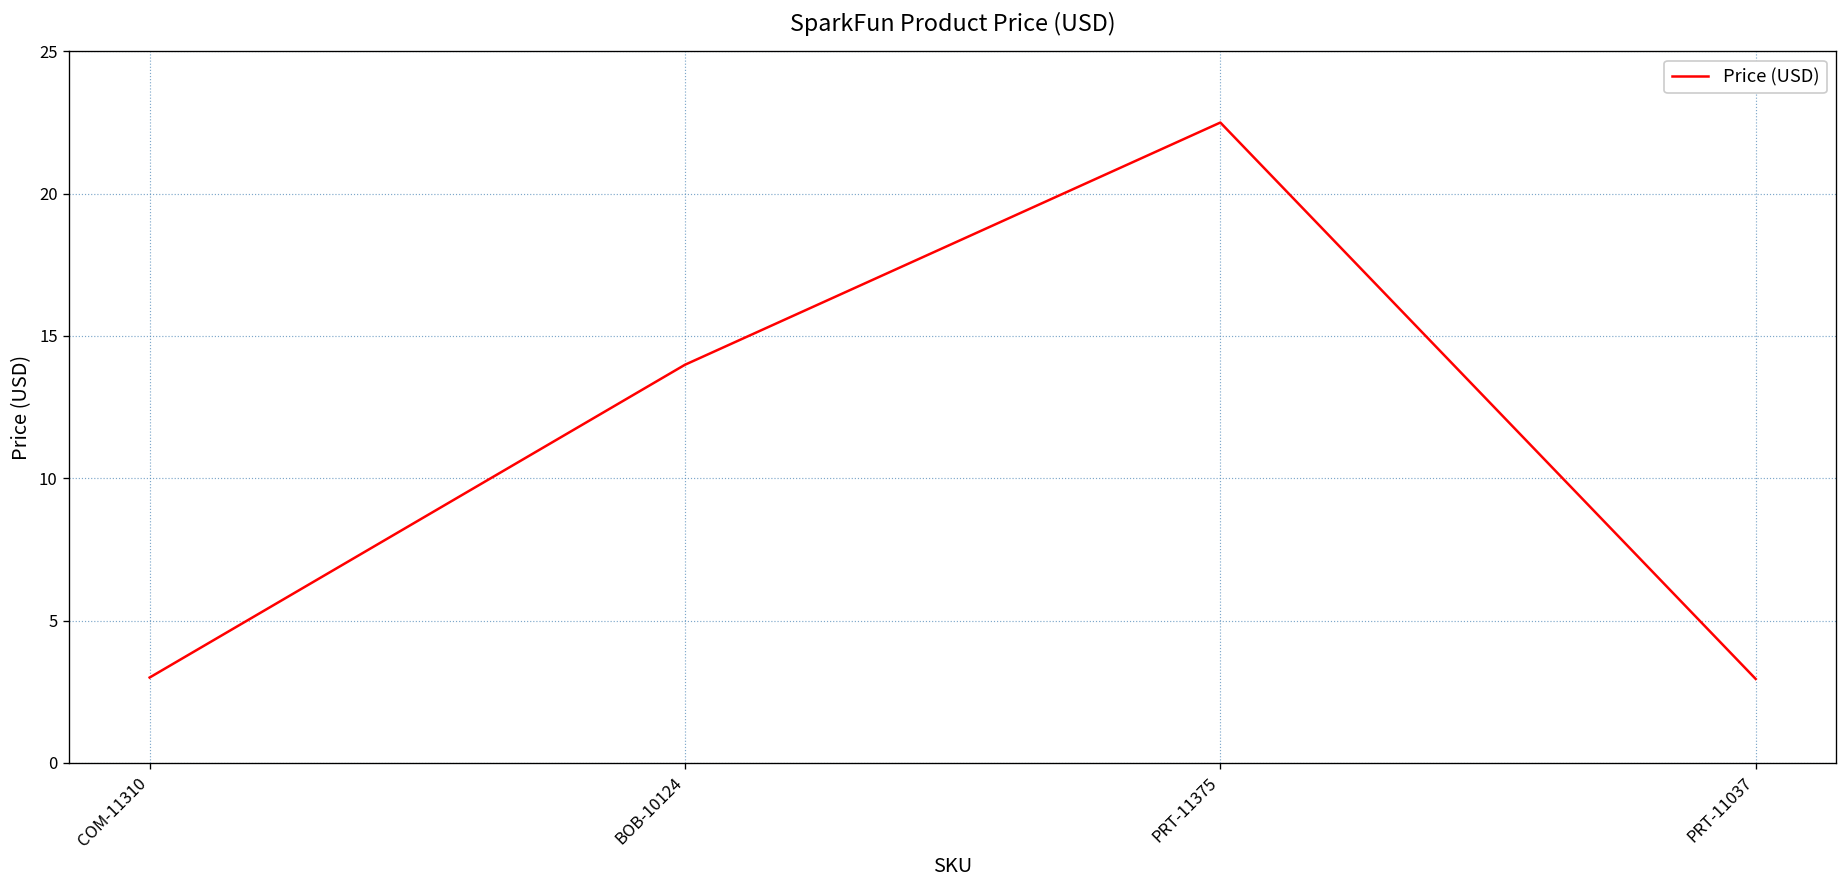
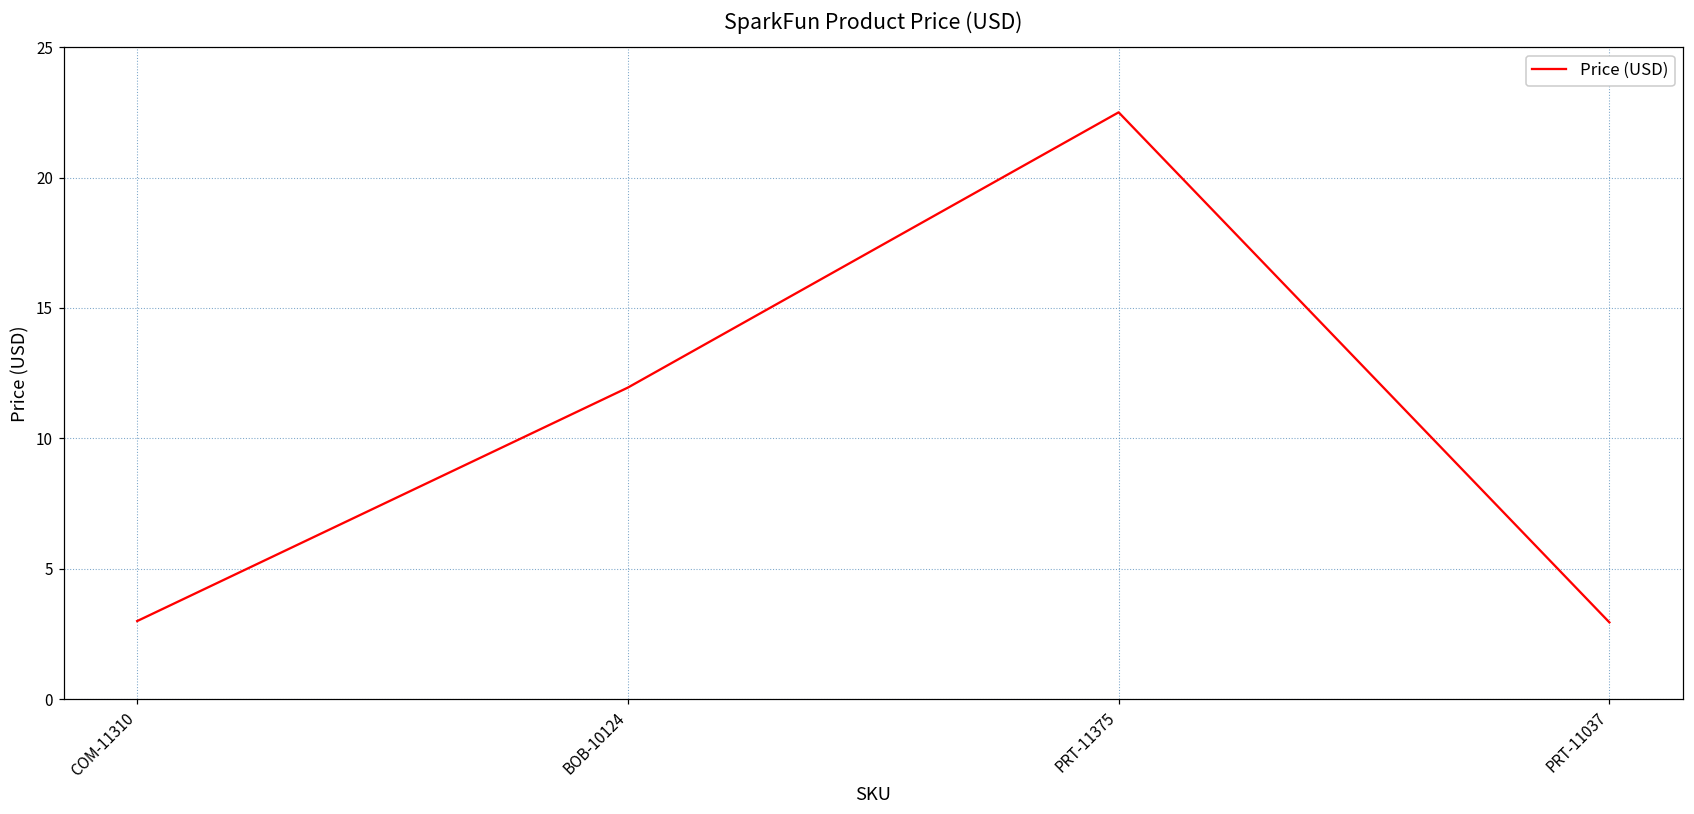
BOB-10124: 14.0 -> 12.0
